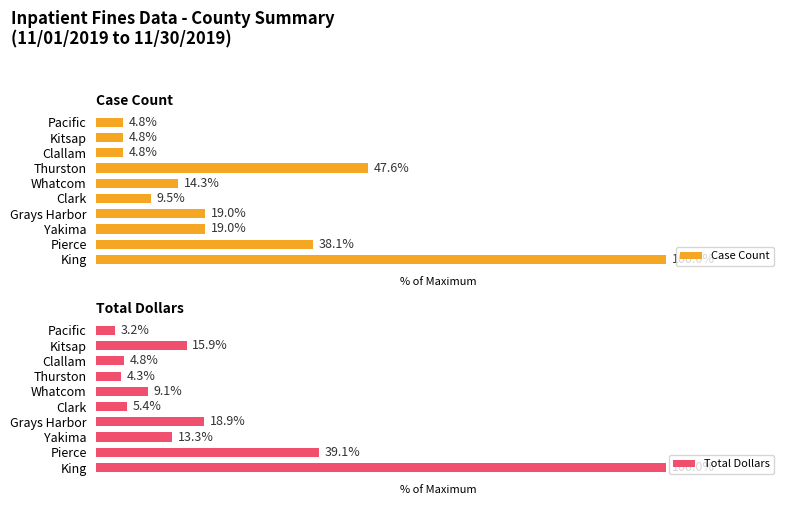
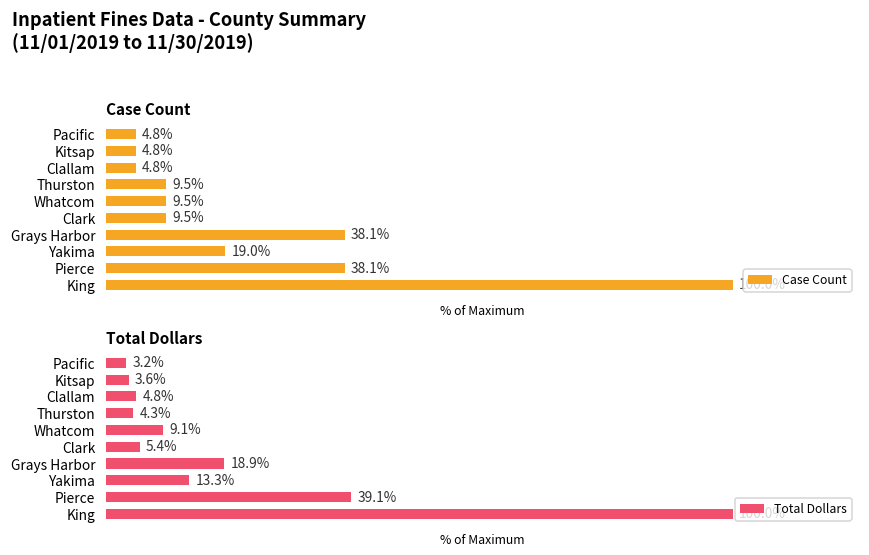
Case Count, Thurston: 47.6% -> 9.5%
Case Count, Whatcom: 14.3% -> 9.5%
Case Count, Grays Harbor: 19.0% -> 38.1%
Total Dollars, Kitsap: 15.9% -> 3.6%
